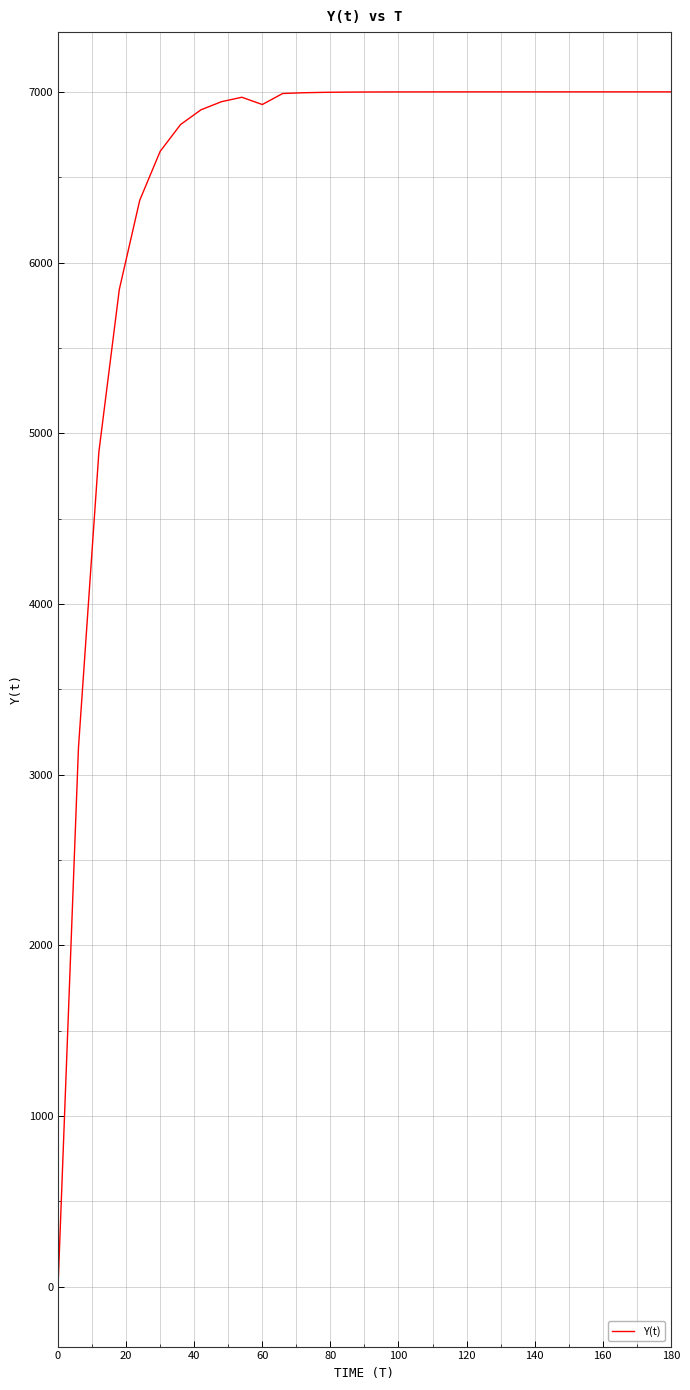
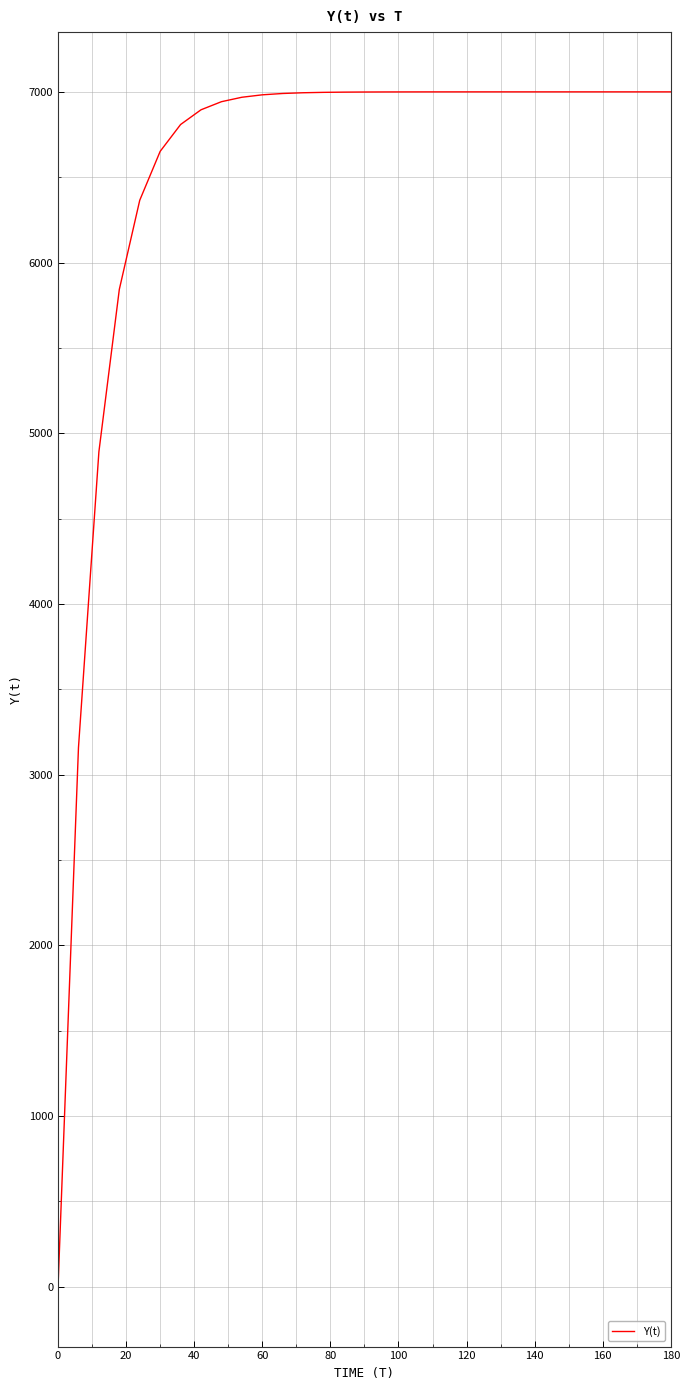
60: 6930 -> 6980
